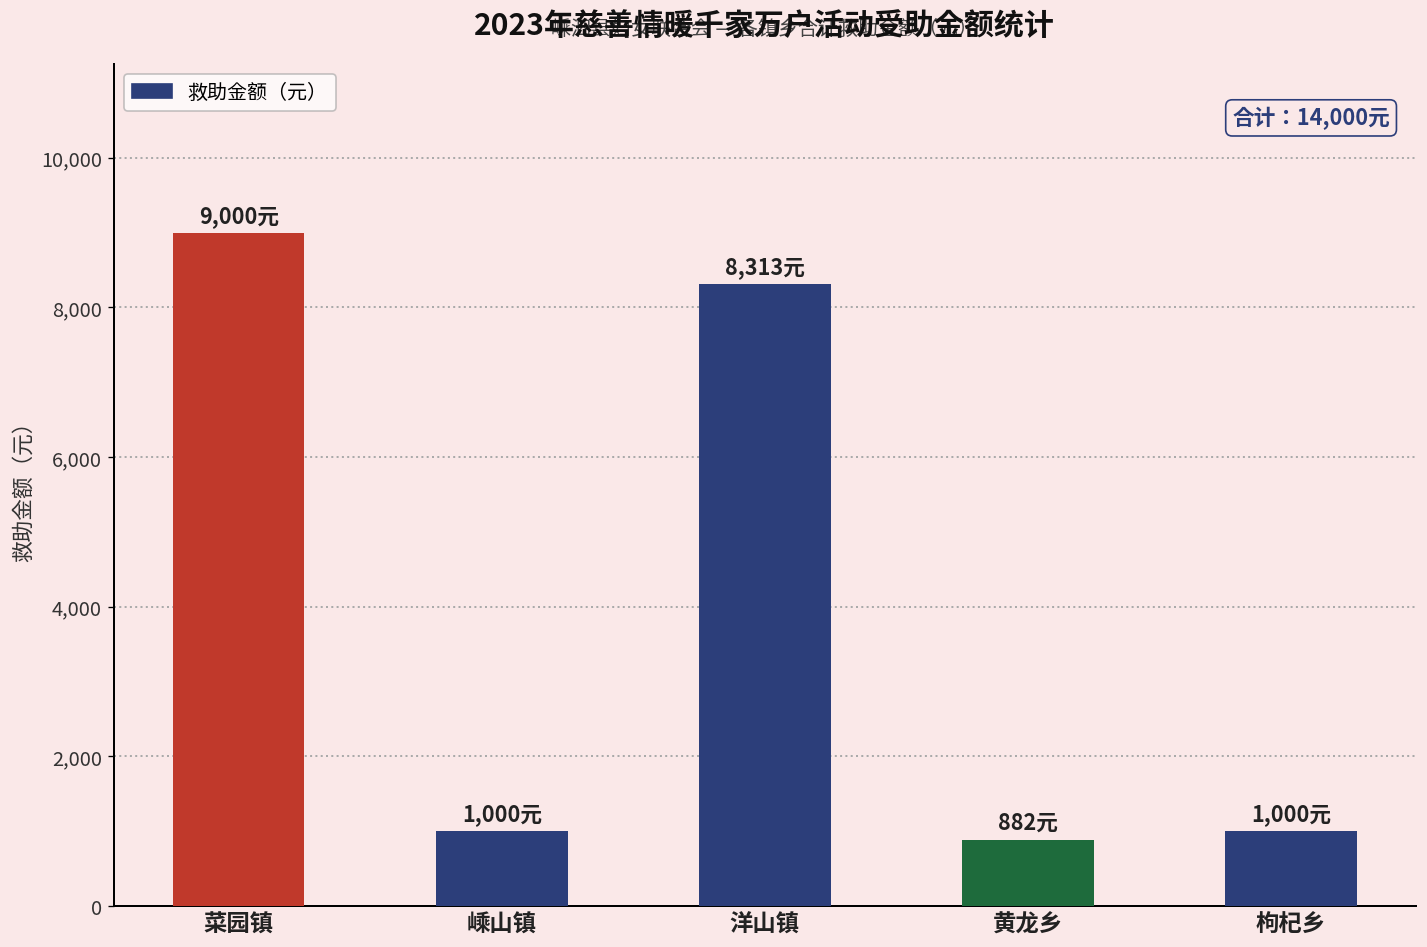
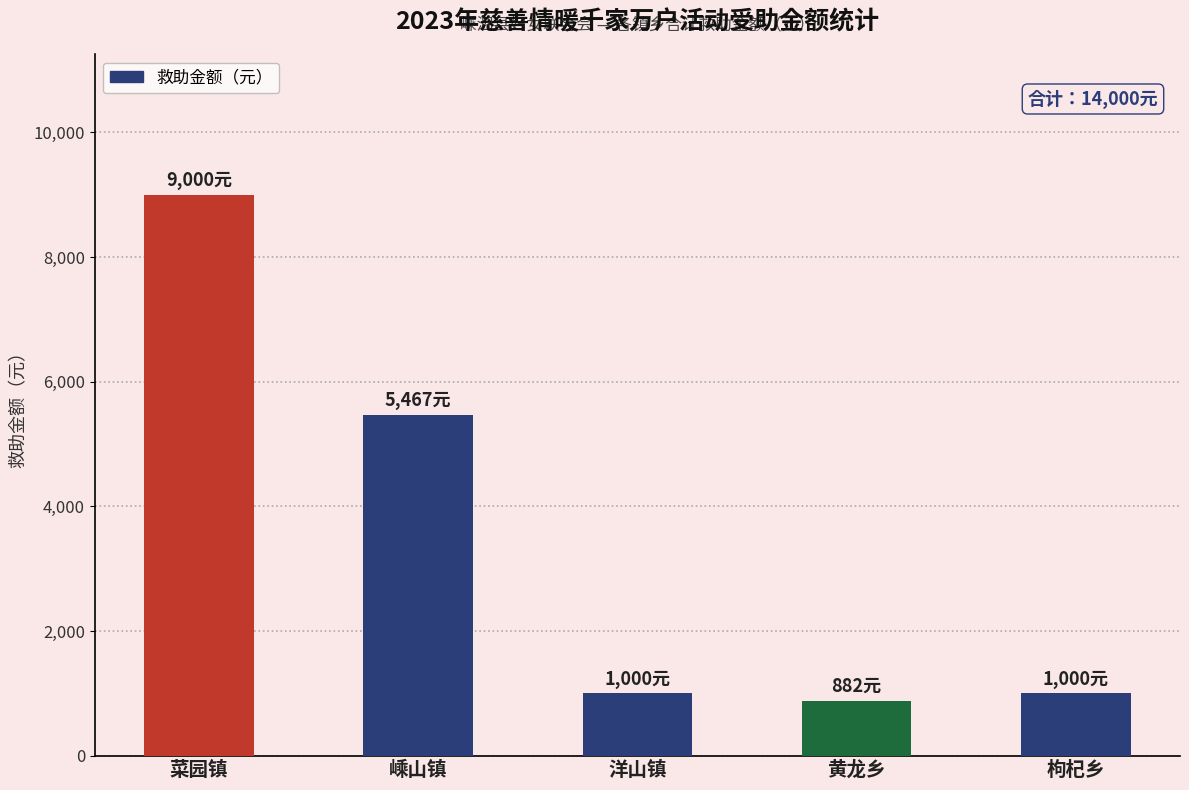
嵊山镇: 1,000元 -> 5,467元
洋山镇: 8,313元 -> 1,000元
